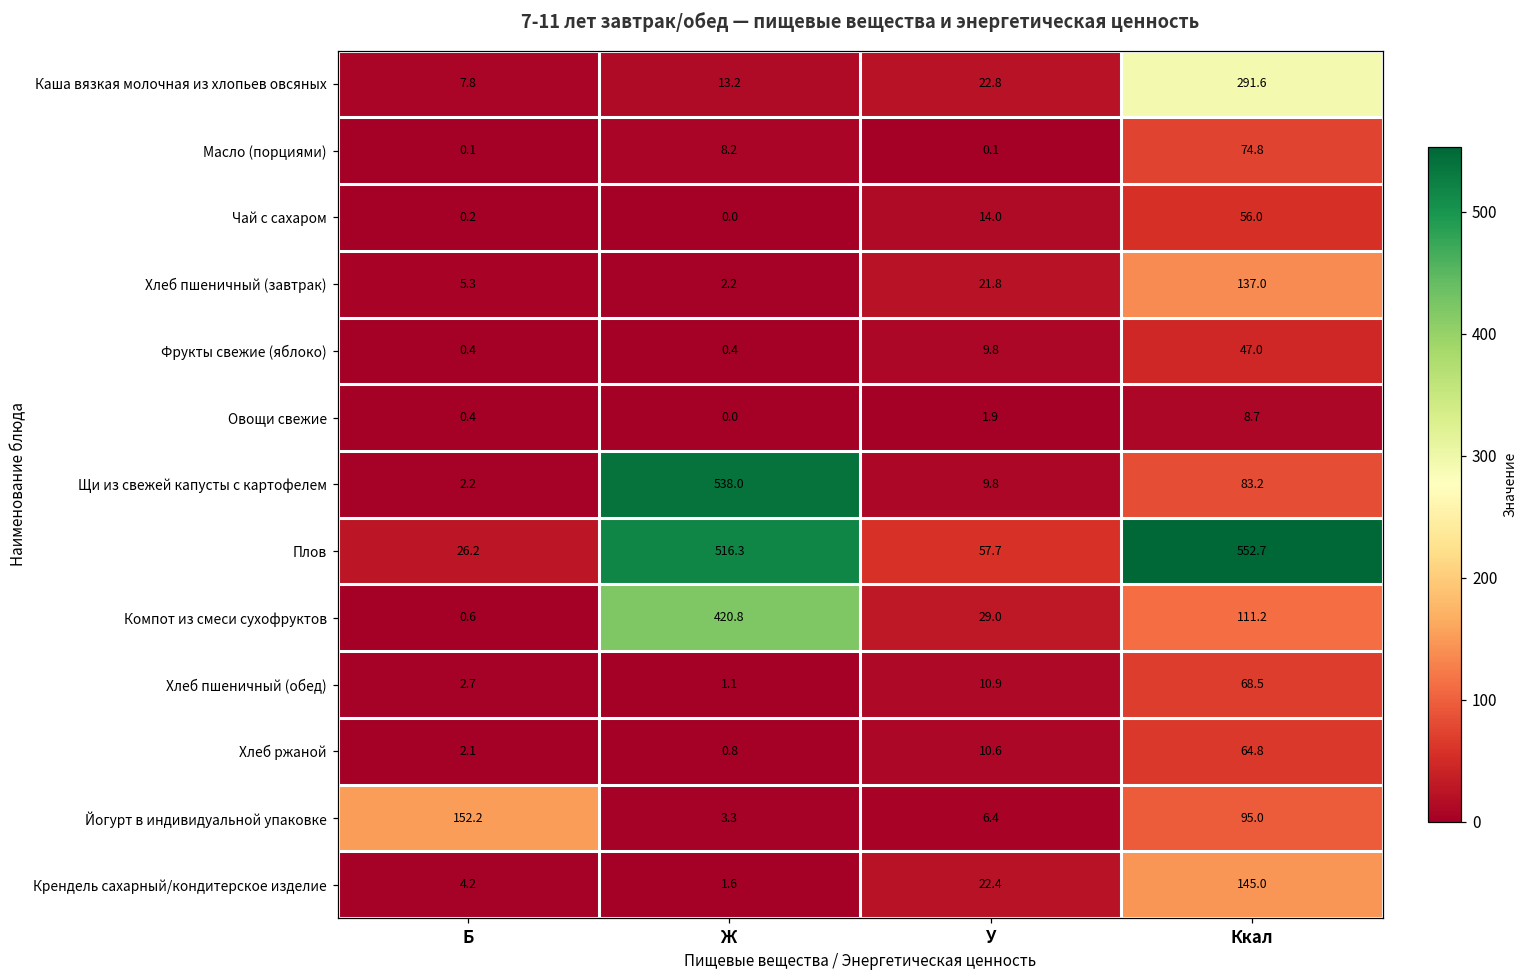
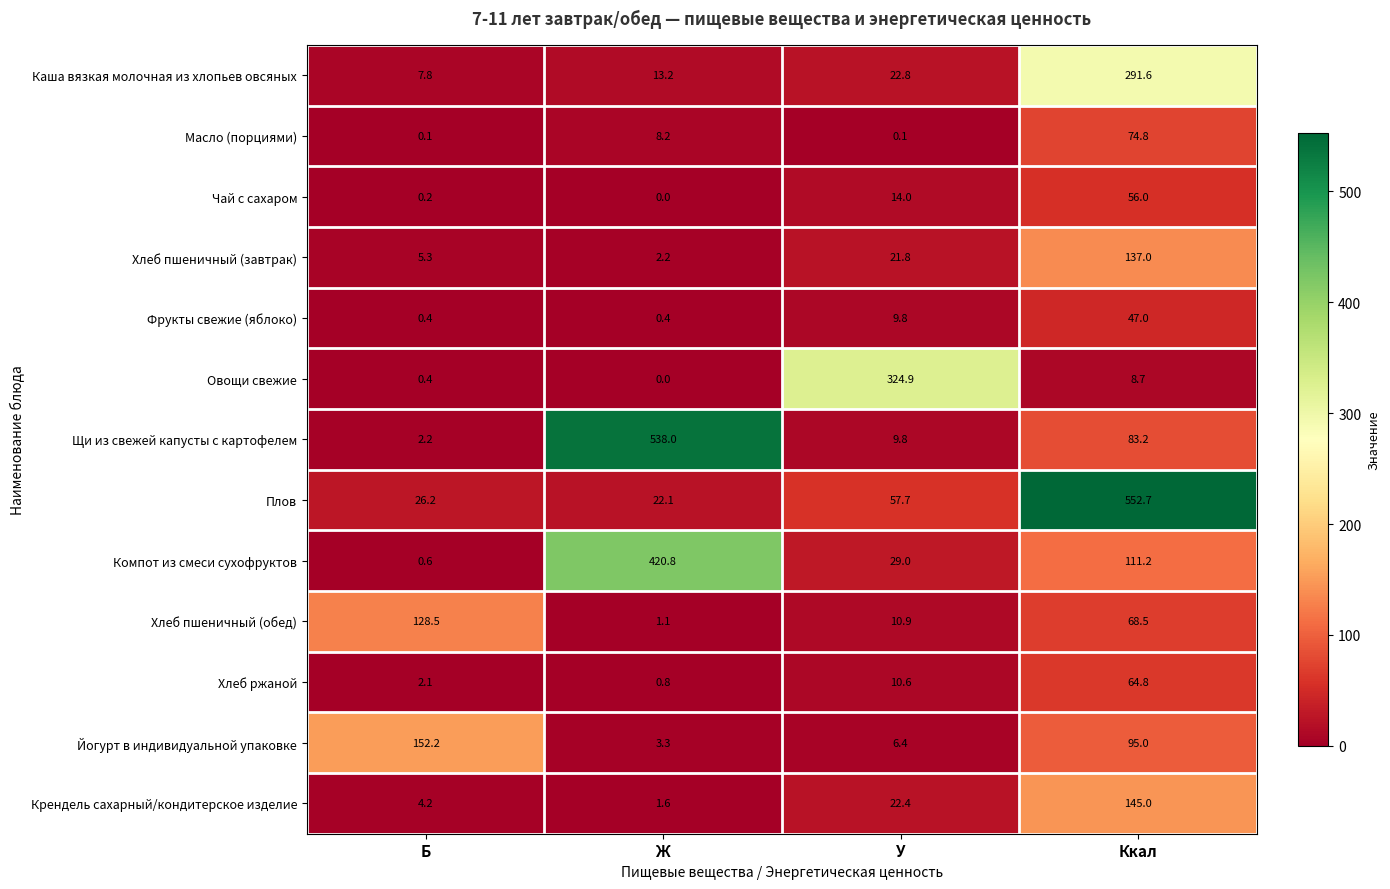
Овощи свежие, У: 1.9 -> 324.9
Плов, Ж: 516.3 -> 22.1
Хлеб пшеничный (обед), Б: 2.7 -> 128.5
